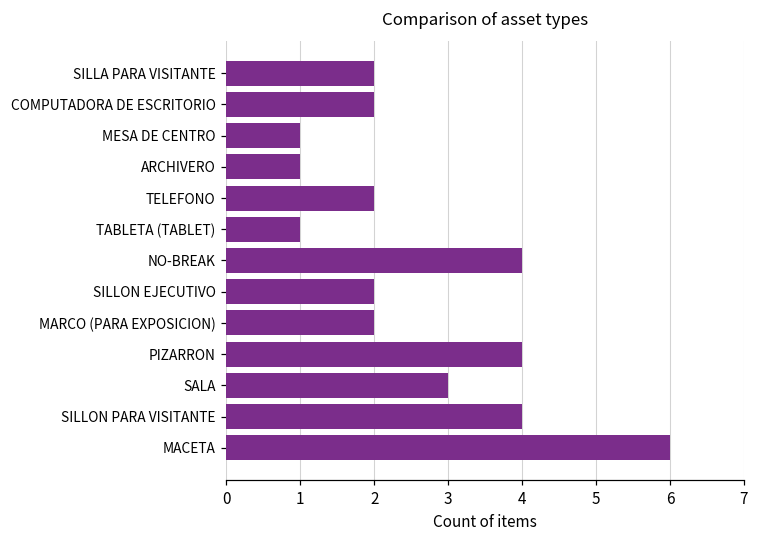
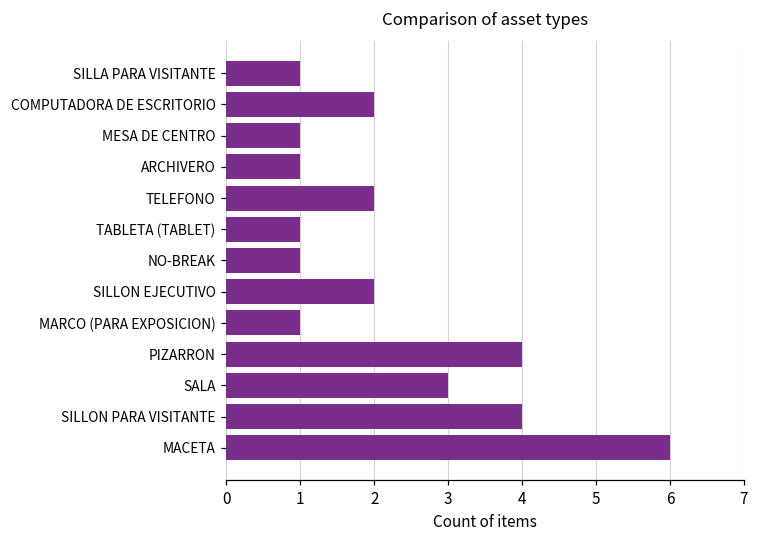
SILLA PARA VISITANTE: 2 -> 1
NO-BREAK: 4 -> 1
MARCO (PARA EXPOSICION): 2 -> 1
